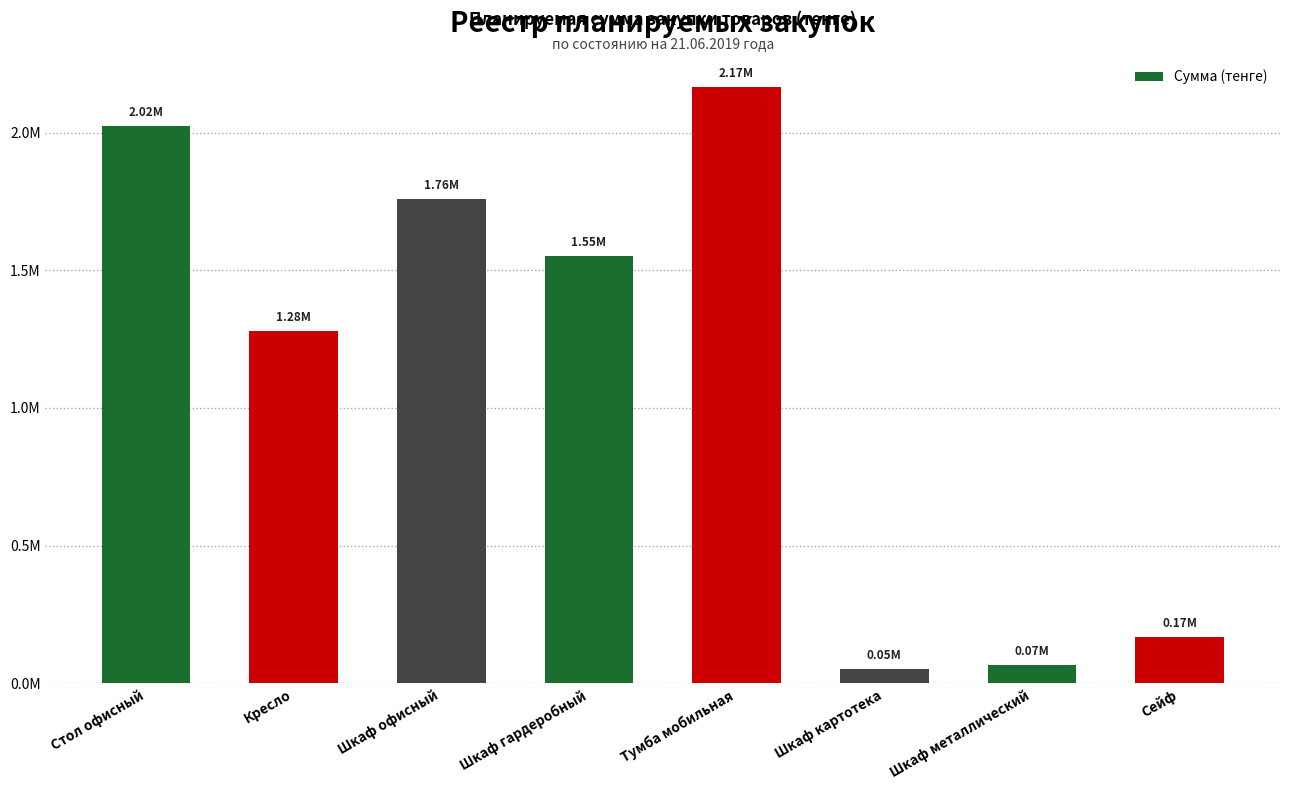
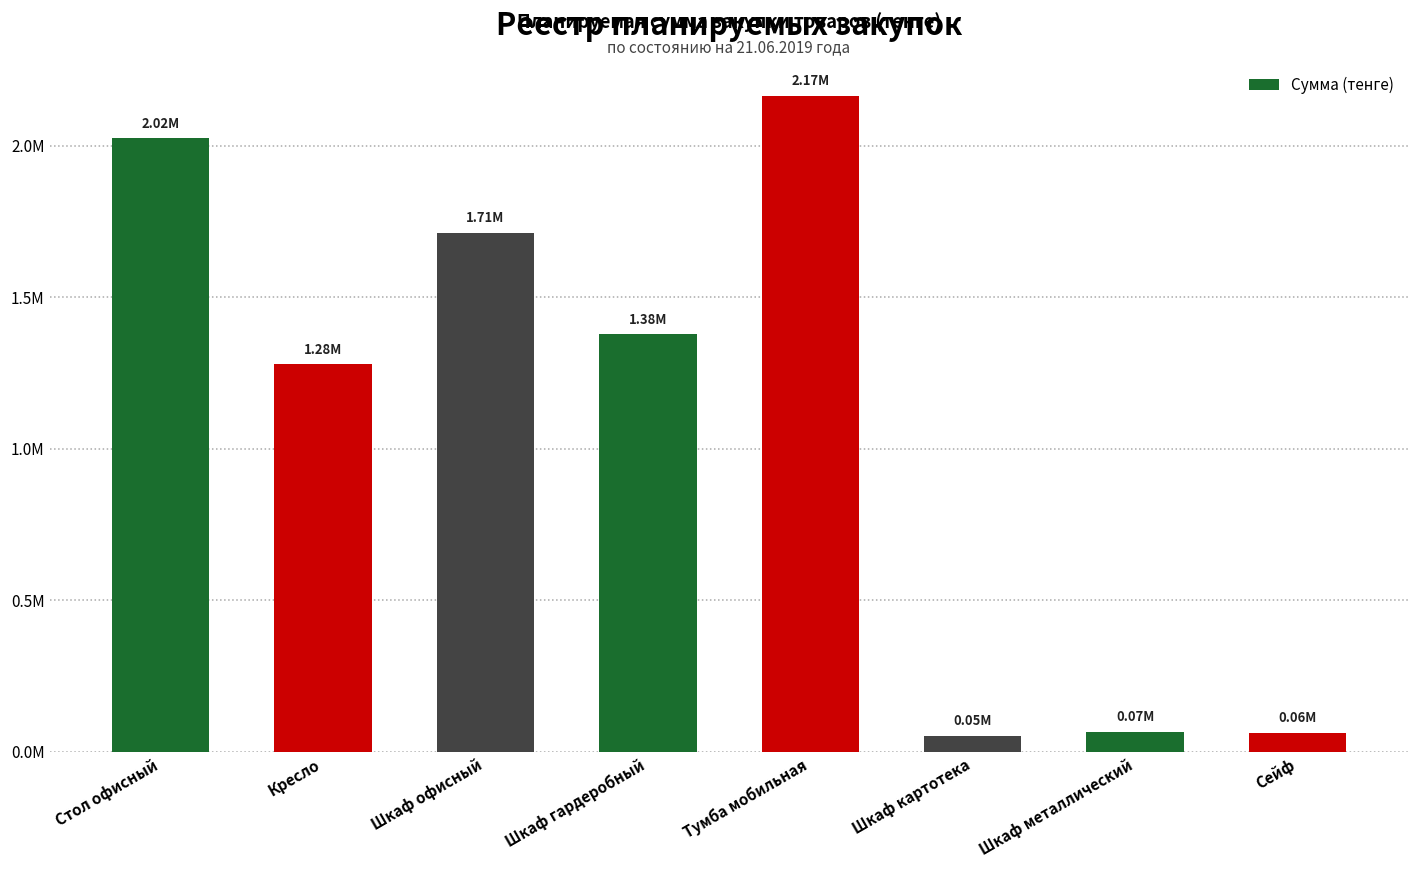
Шкаф офисный: 1.76M -> 1.71M
Шкаф гардеробный: 1.55M -> 1.38M
Сейф: 0.17M -> 0.06M
